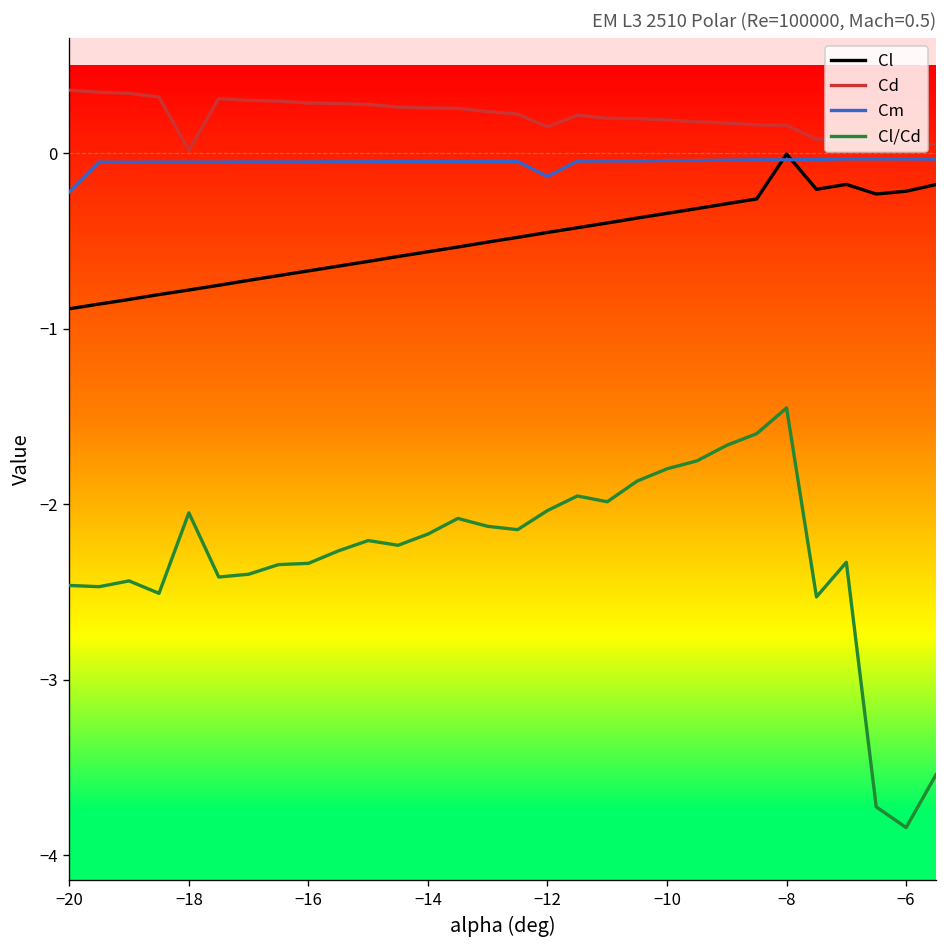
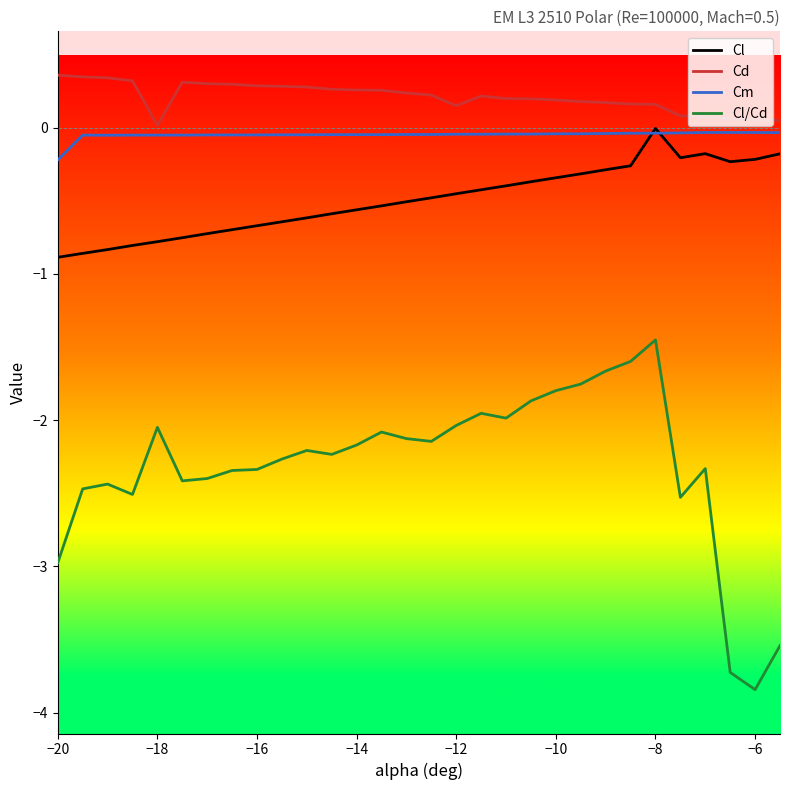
Cl/Cd, −20: -2.46 -> -2.98
Cm, −12: -0.13 -> -0.04
